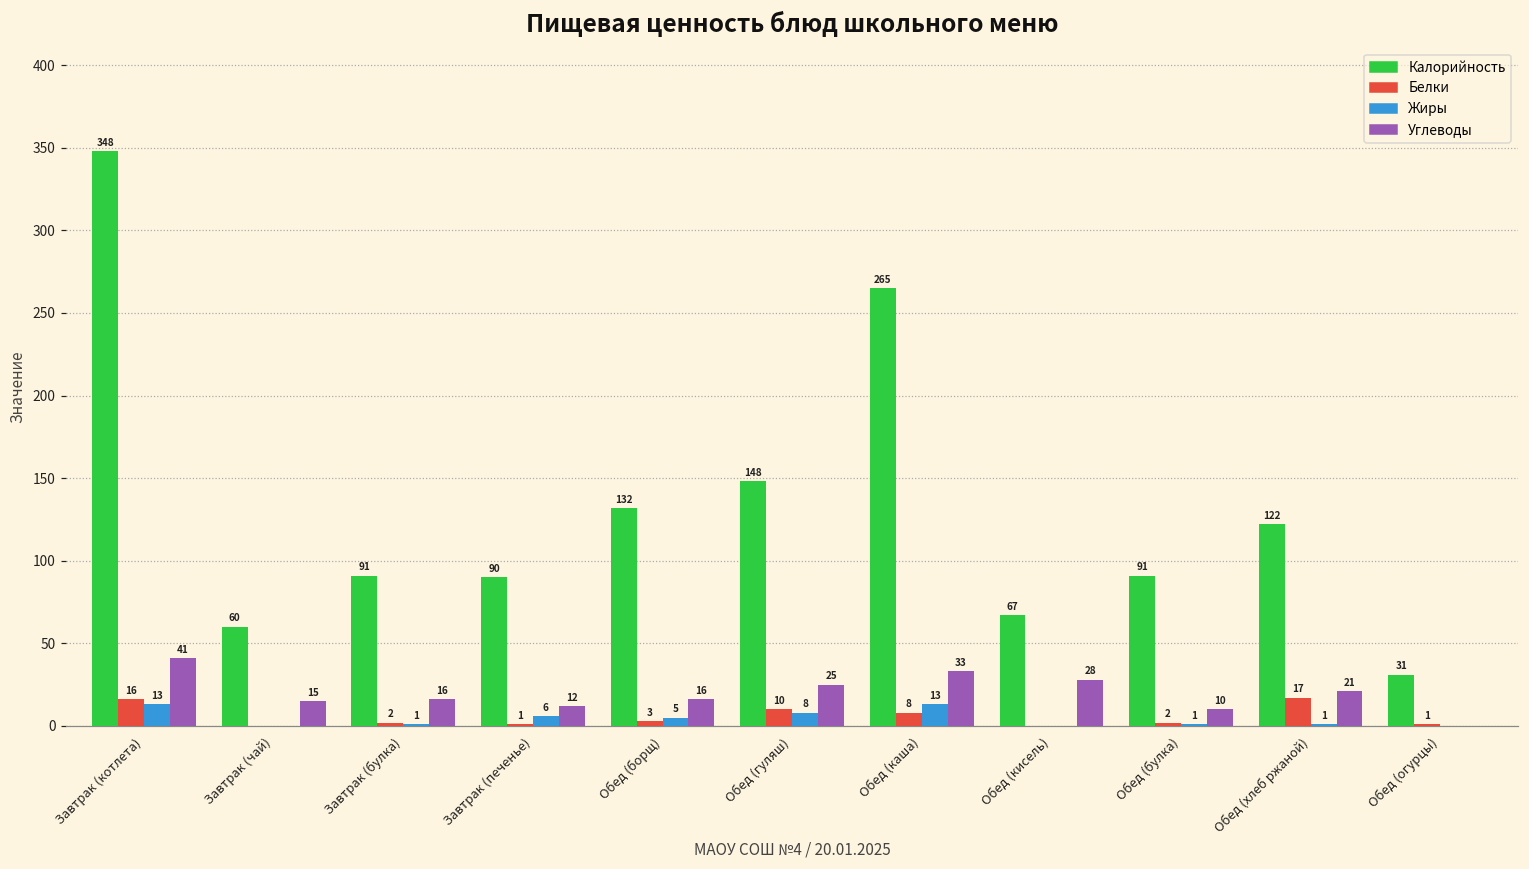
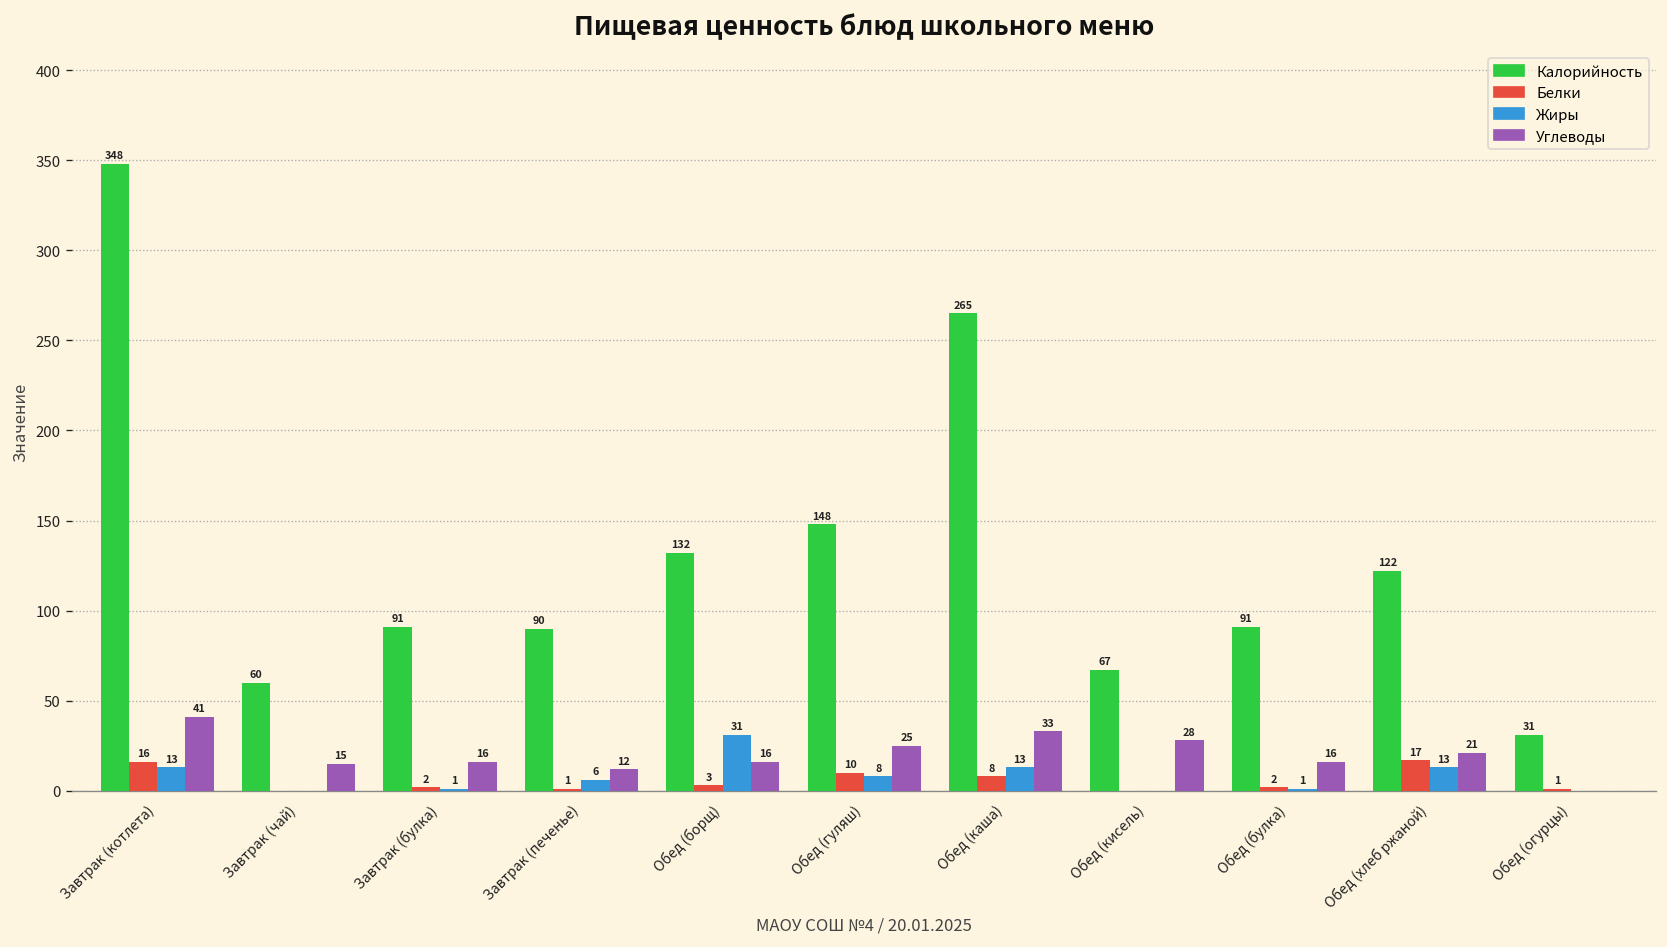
Жиры, Обед (борщ): 5 -> 31
Углеводы, Обед (булка): 10 -> 16
Жиры, Обед (хлеб ржаной): 1 -> 13
